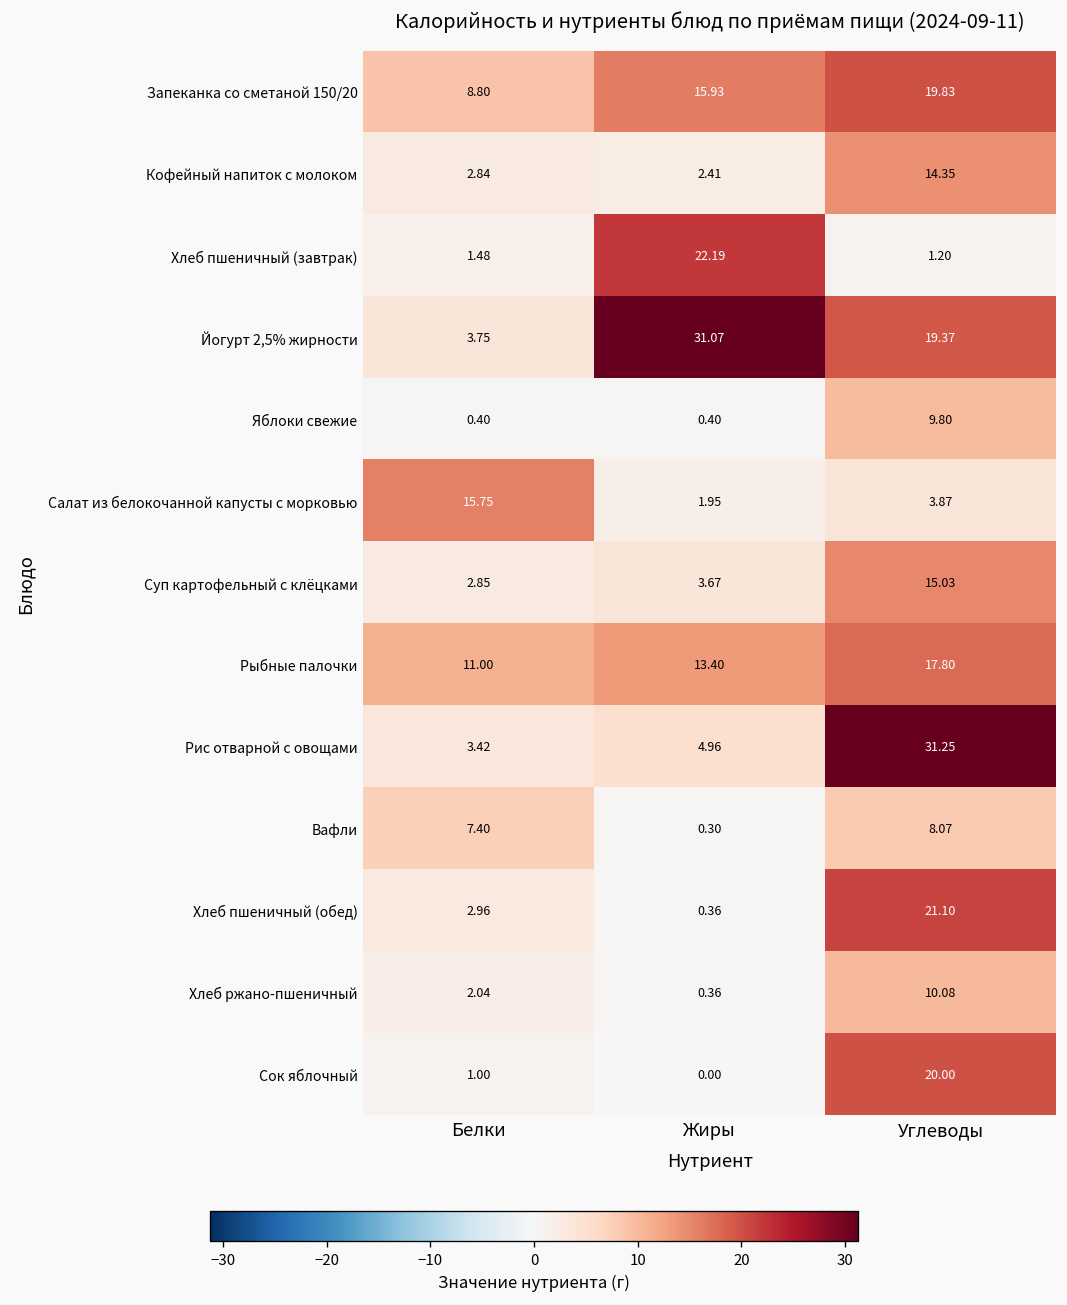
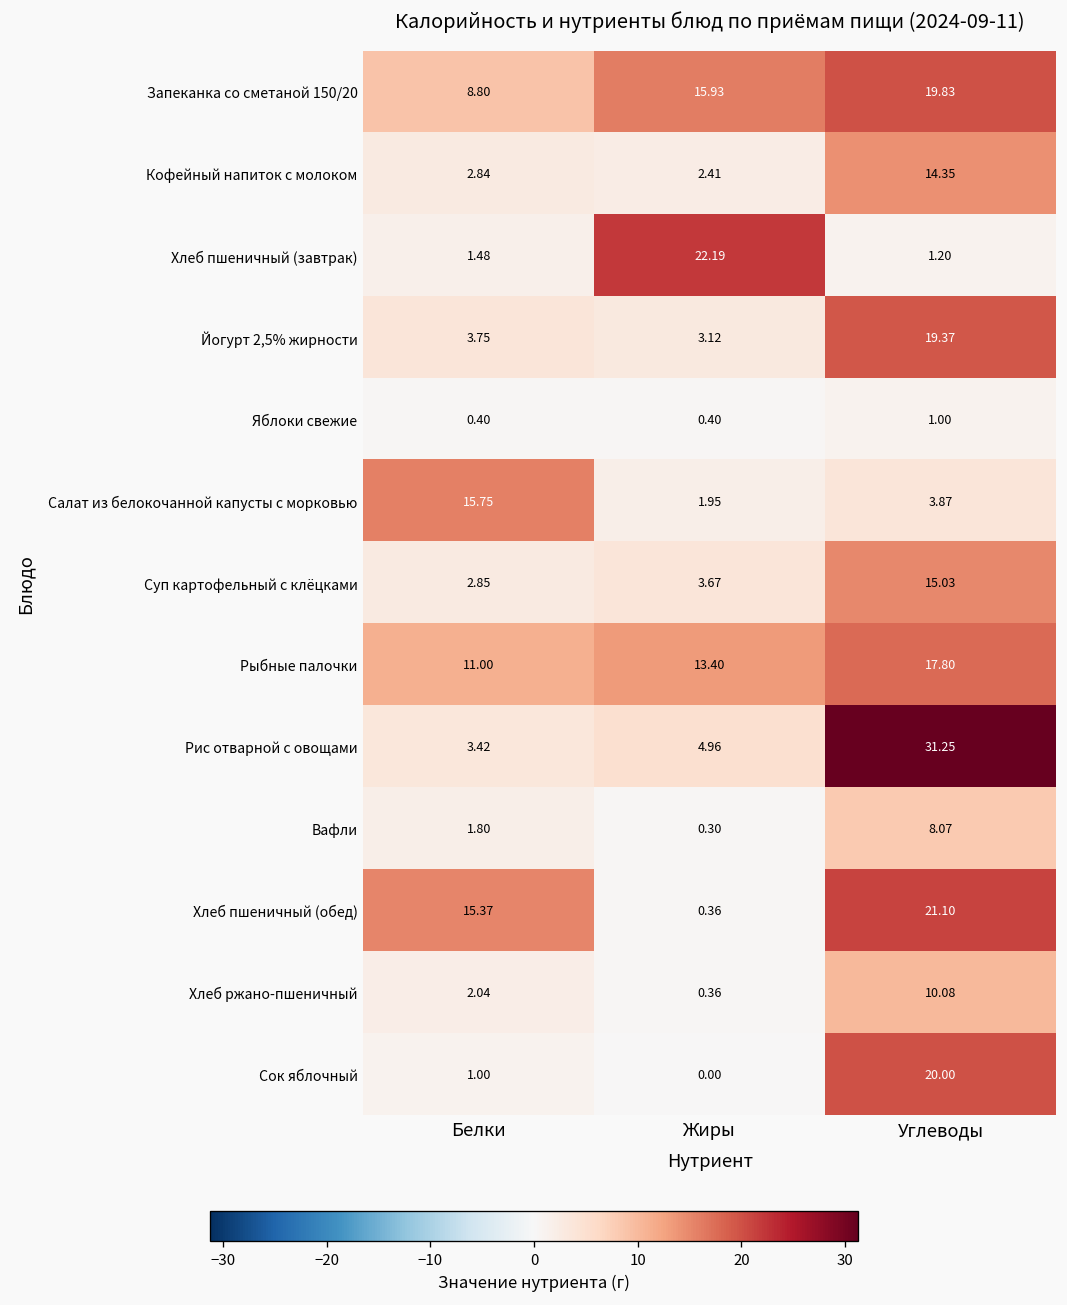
Йогурт 2,5% жирности, Жиры: 31.07 -> 3.12
Яблоки свежие, Углеводы: 9.80 -> 1.00
Вафли, Белки: 7.40 -> 1.80
Хлеб пшеничный (обед), Белки: 2.96 -> 15.37
